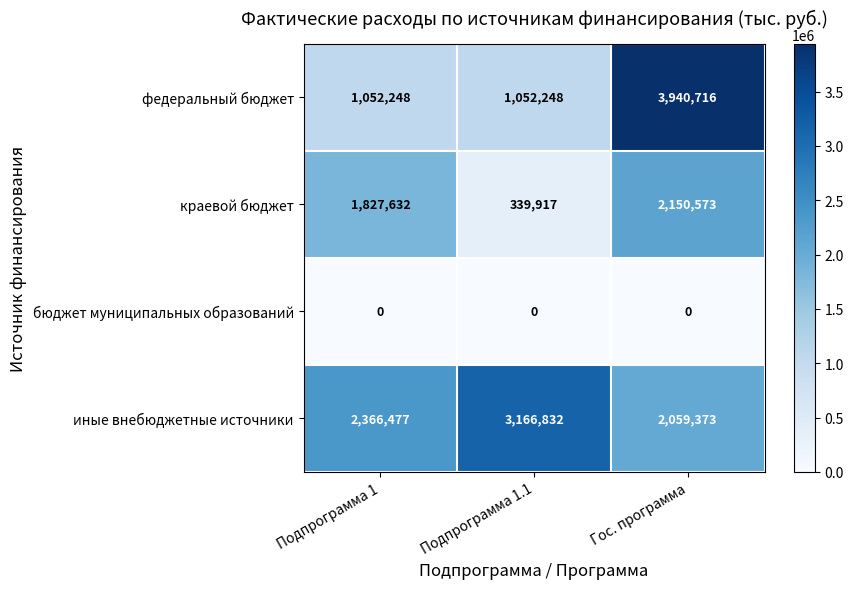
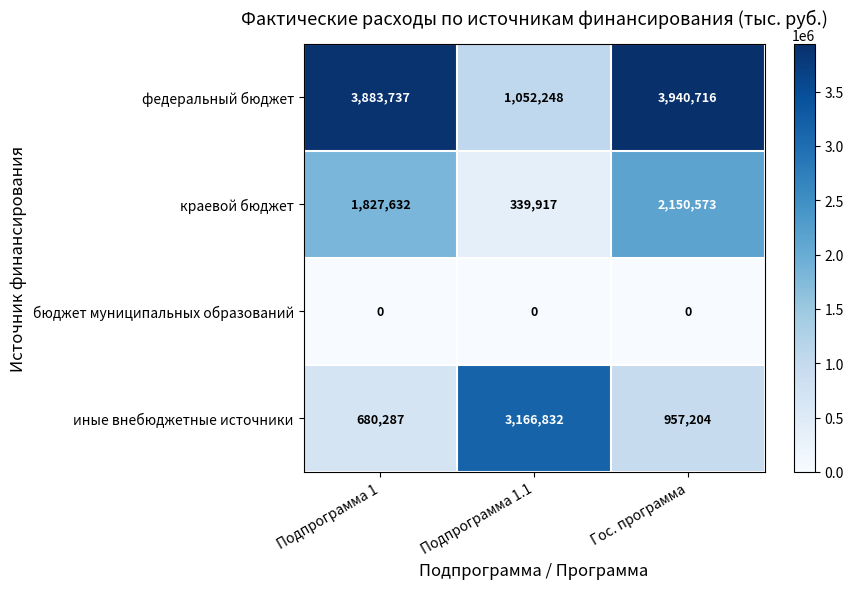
федеральный бюджет, Подпрограмма 1: 1,052,248 -> 3,883,737
иные внебюджетные источники, Подпрограмма 1: 2,366,477 -> 680,287
иные внебюджетные источники, Гос. программа: 2,059,373 -> 957,204
